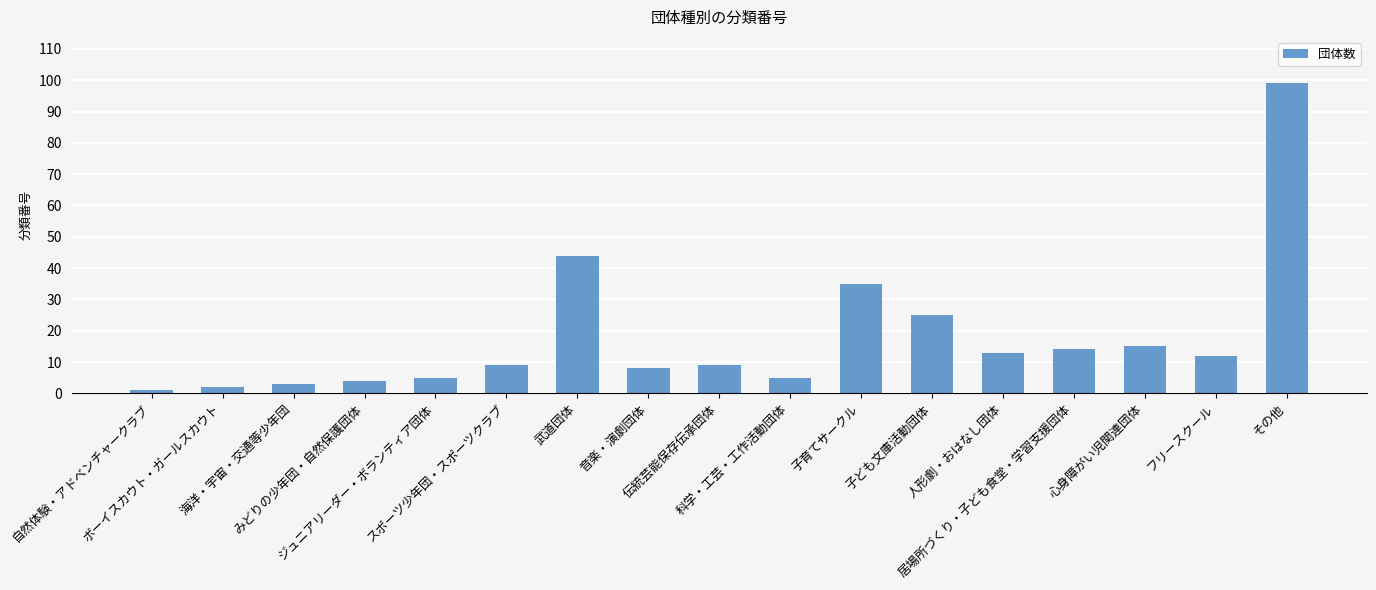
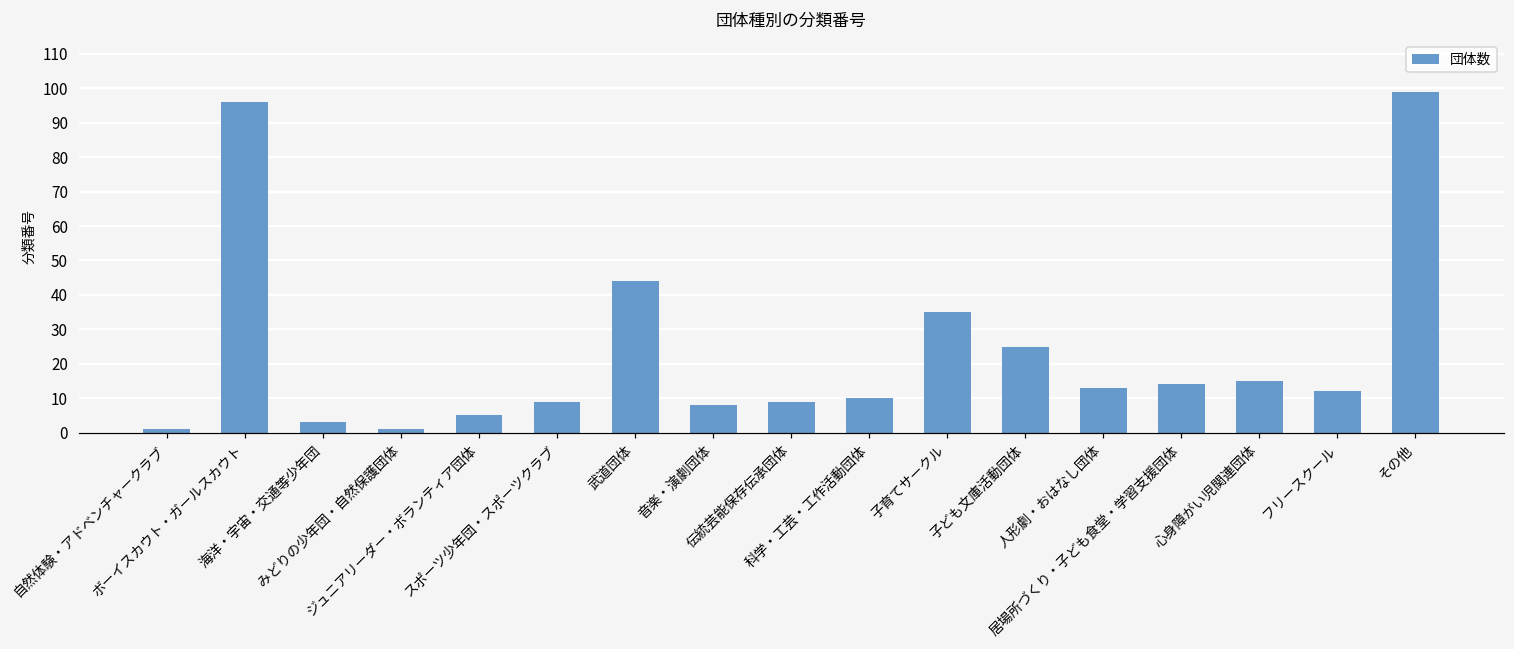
ボーイスカウト・ガールスカウト: 2 -> 96
みどりの少年団・自然保護団体: 4 -> 1
科学・工芸・工作活動団体: 5 -> 10
